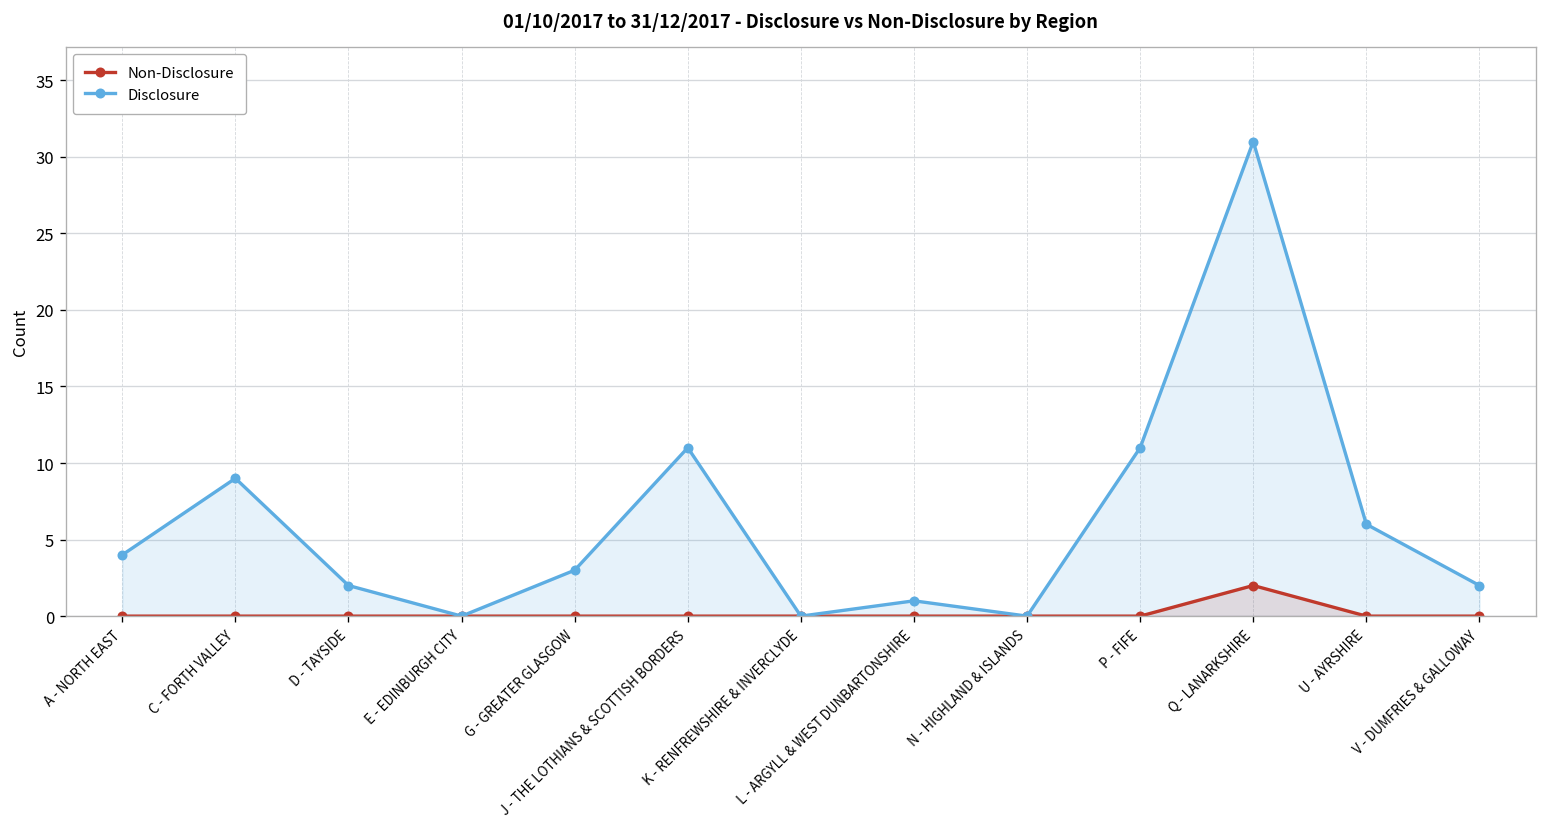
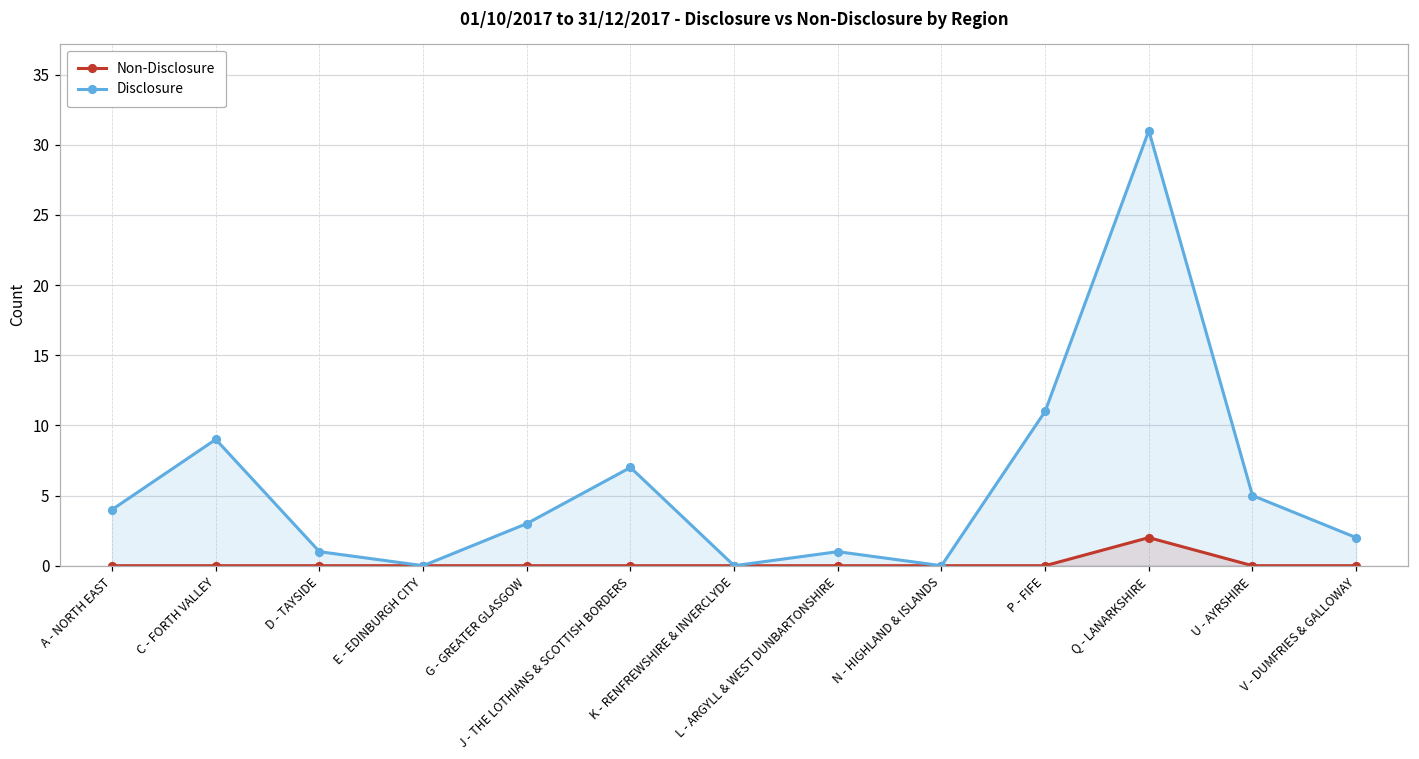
Disclosure, D - TAYSIDE: 2 -> 1
Disclosure, J - THE LOTHIANS & SCOTTISH BORDERS: 11 -> 7
Disclosure, U - AYRSHIRE: 6 -> 5
